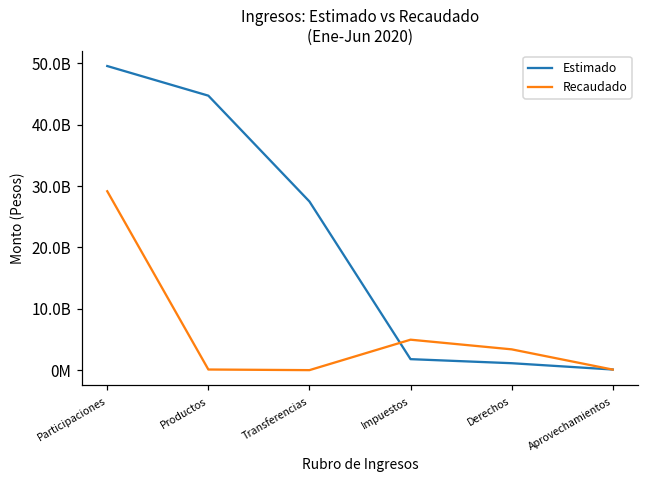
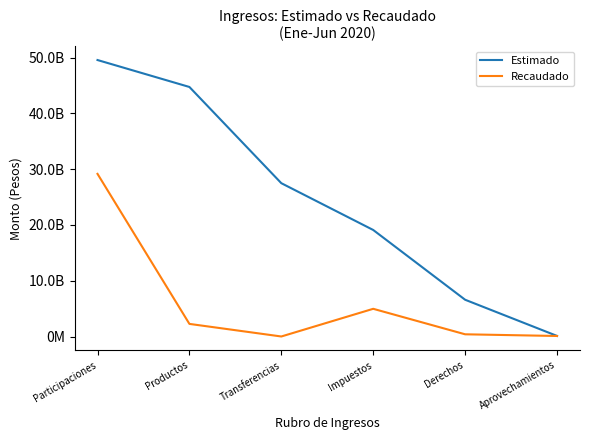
Recaudado, Productos: 0 -> 2000000000
Estimado, Impuestos: 2000000000 -> 19000000000
Estimado, Derechos: 1000000000 -> 7000000000
Recaudado, Derechos: 3000000000 -> 0
